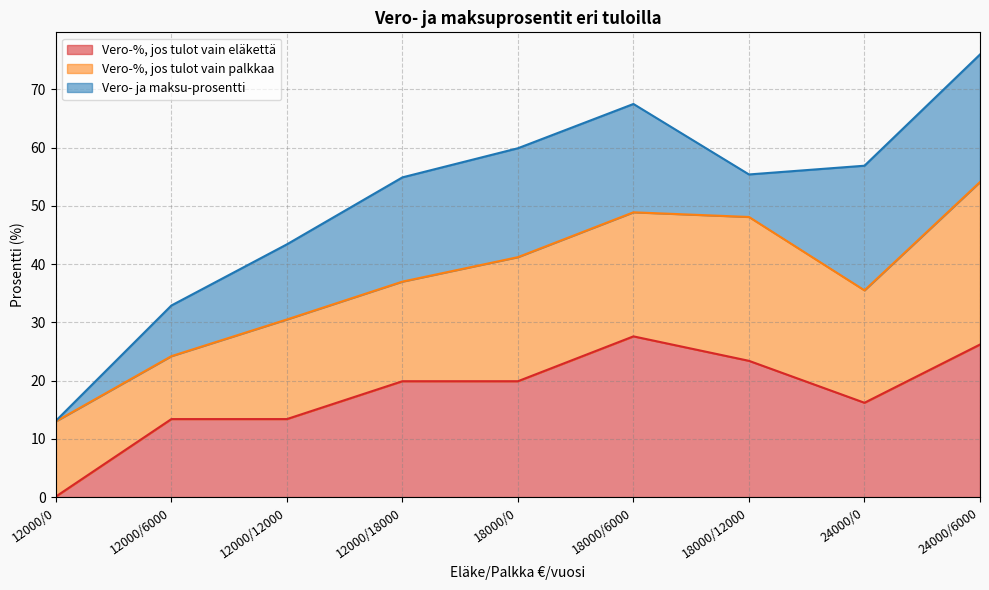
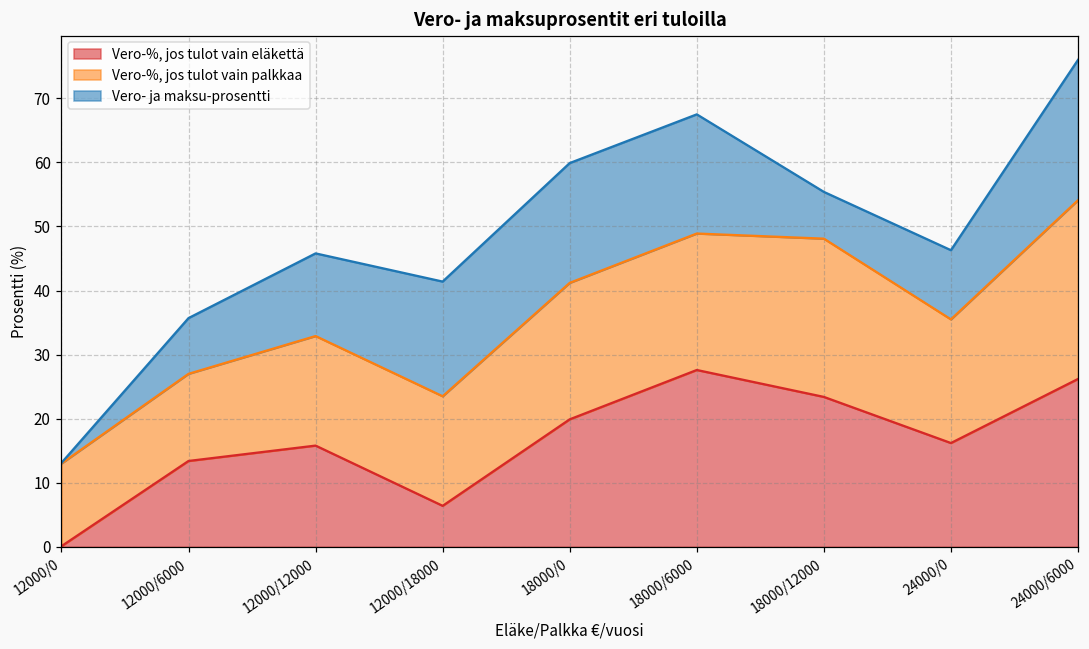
Vero-%, jos tulot vain palkkaa, 12000/6000: 11 -> 14
Vero-%, jos tulot vain eläkettä, 12000/12000: 13 -> 16
Vero-%, jos tulot vain eläkettä, 12000/18000: 20 -> 6
Vero- ja maksu-prosentti, 24000/0: 21 -> 11
